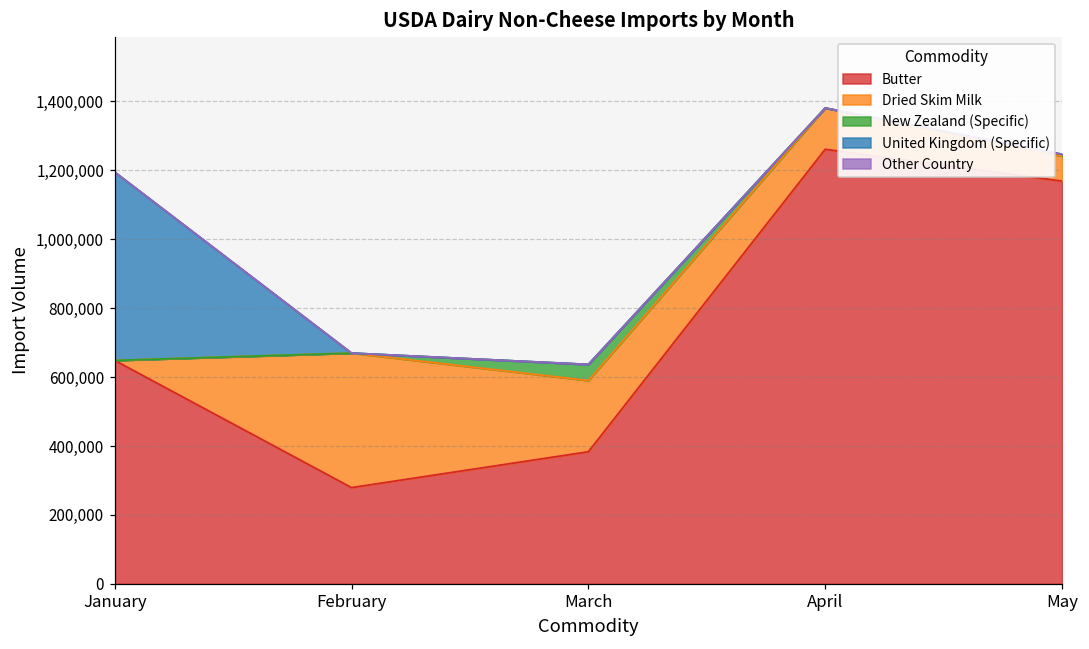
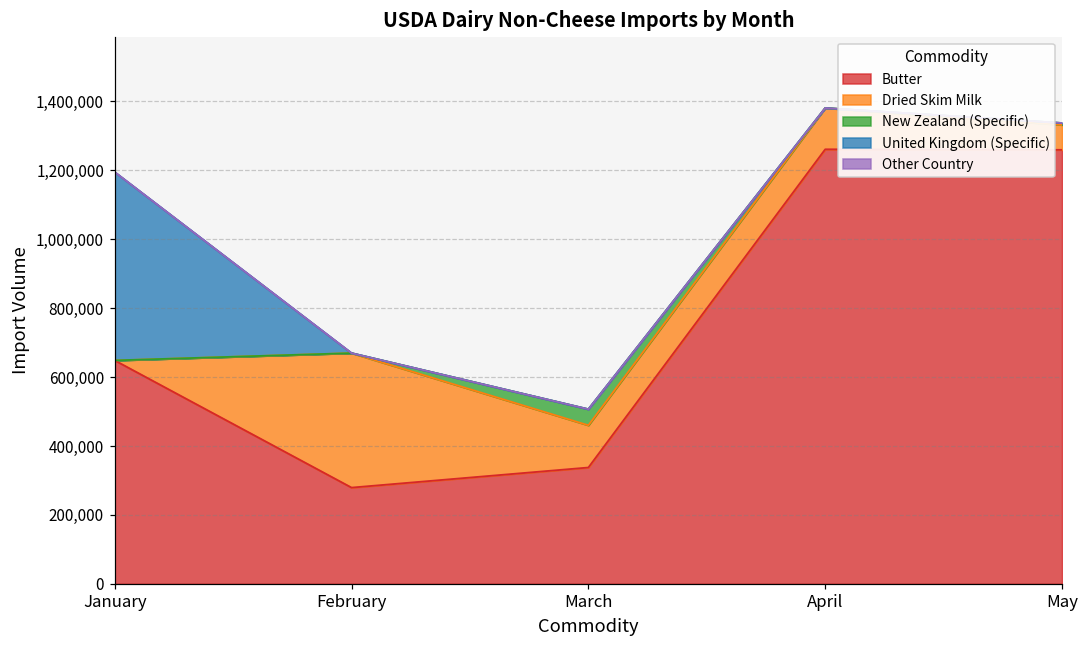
Butter, March: 380,000 -> 340,000
Dried Skim Milk, March: 210,000 -> 120,000
Butter, May: 1,170,000 -> 1,260,000
